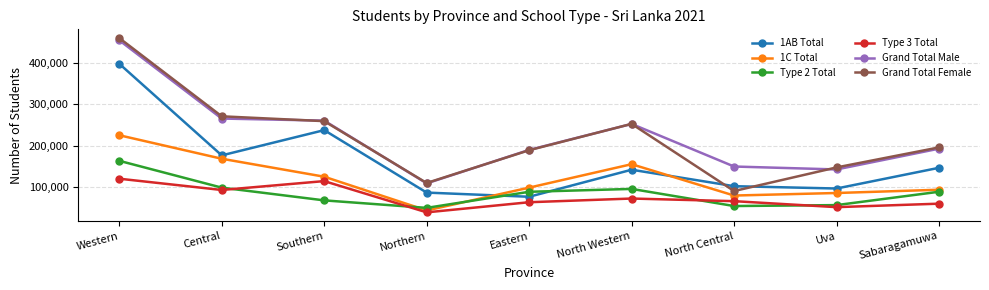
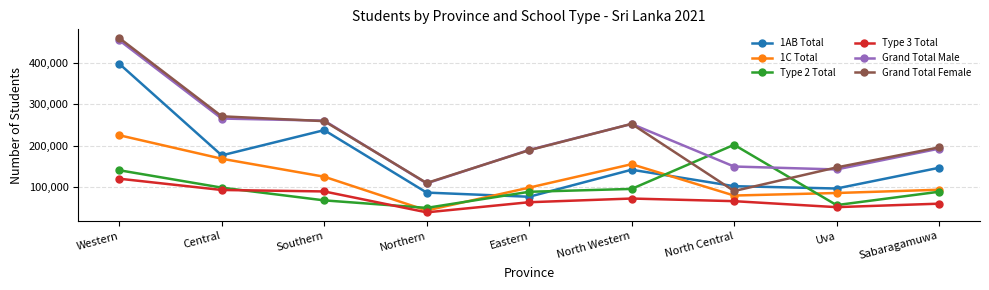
Type 2 Total, Western: 160,000 -> 140,000
Type 3 Total, Southern: 110,000 -> 90,000
Type 2 Total, North Central: 50,000 -> 200,000
